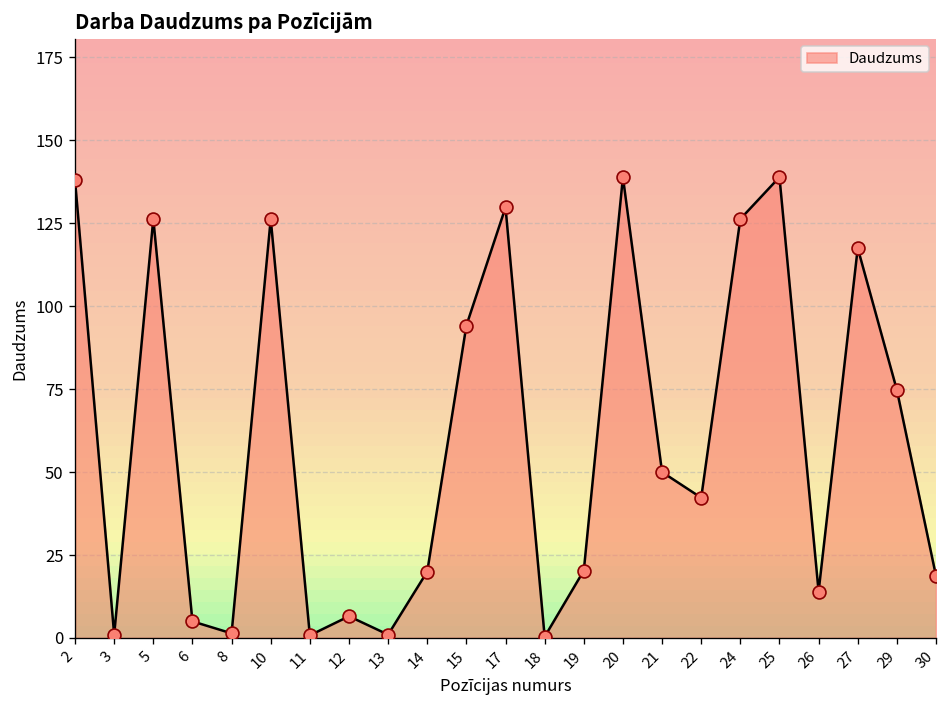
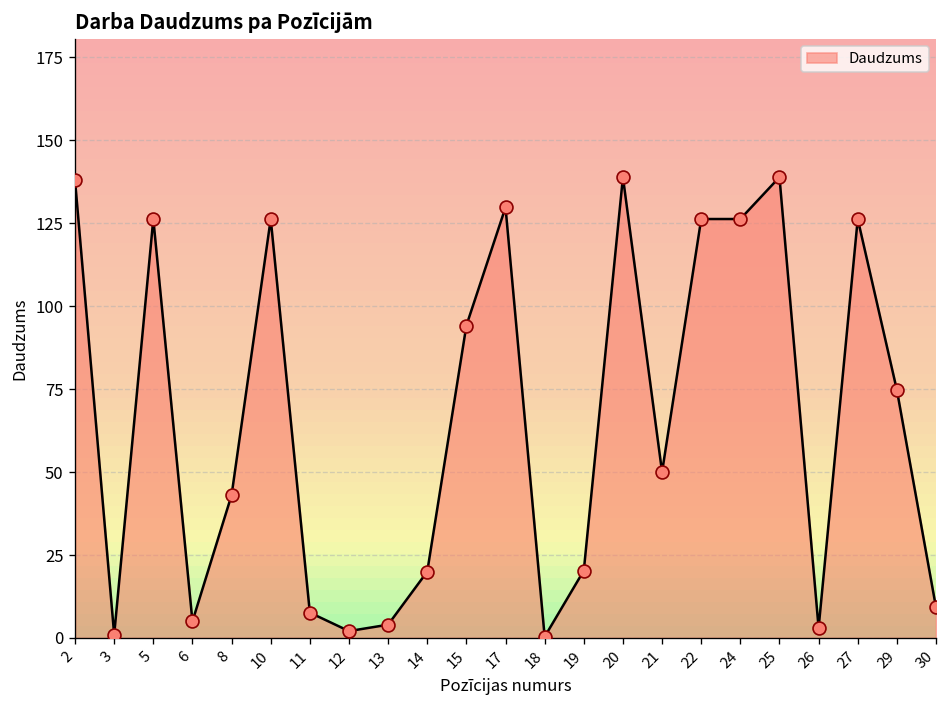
8: 1 -> 43
11: 1 -> 8
12: 7 -> 2
13: 1 -> 4
22: 42 -> 126
26: 14 -> 3
27: 118 -> 126
30: 19 -> 9
